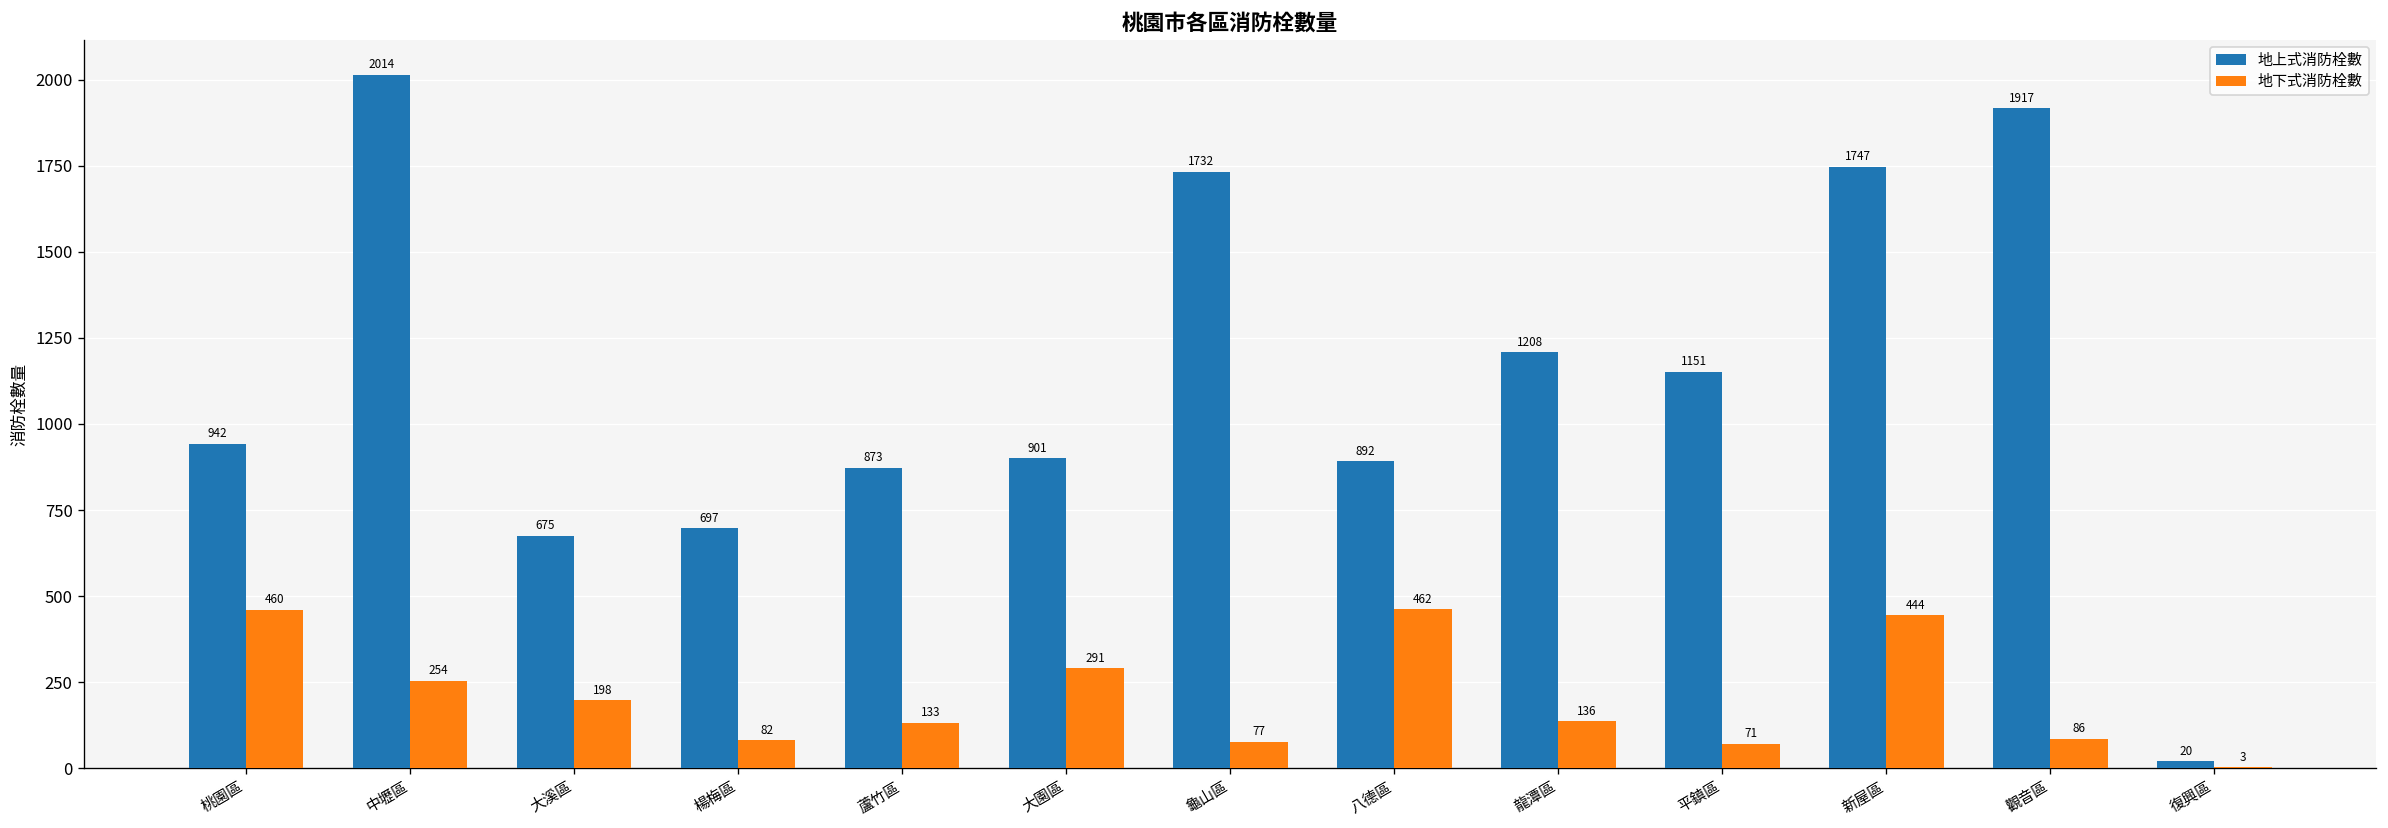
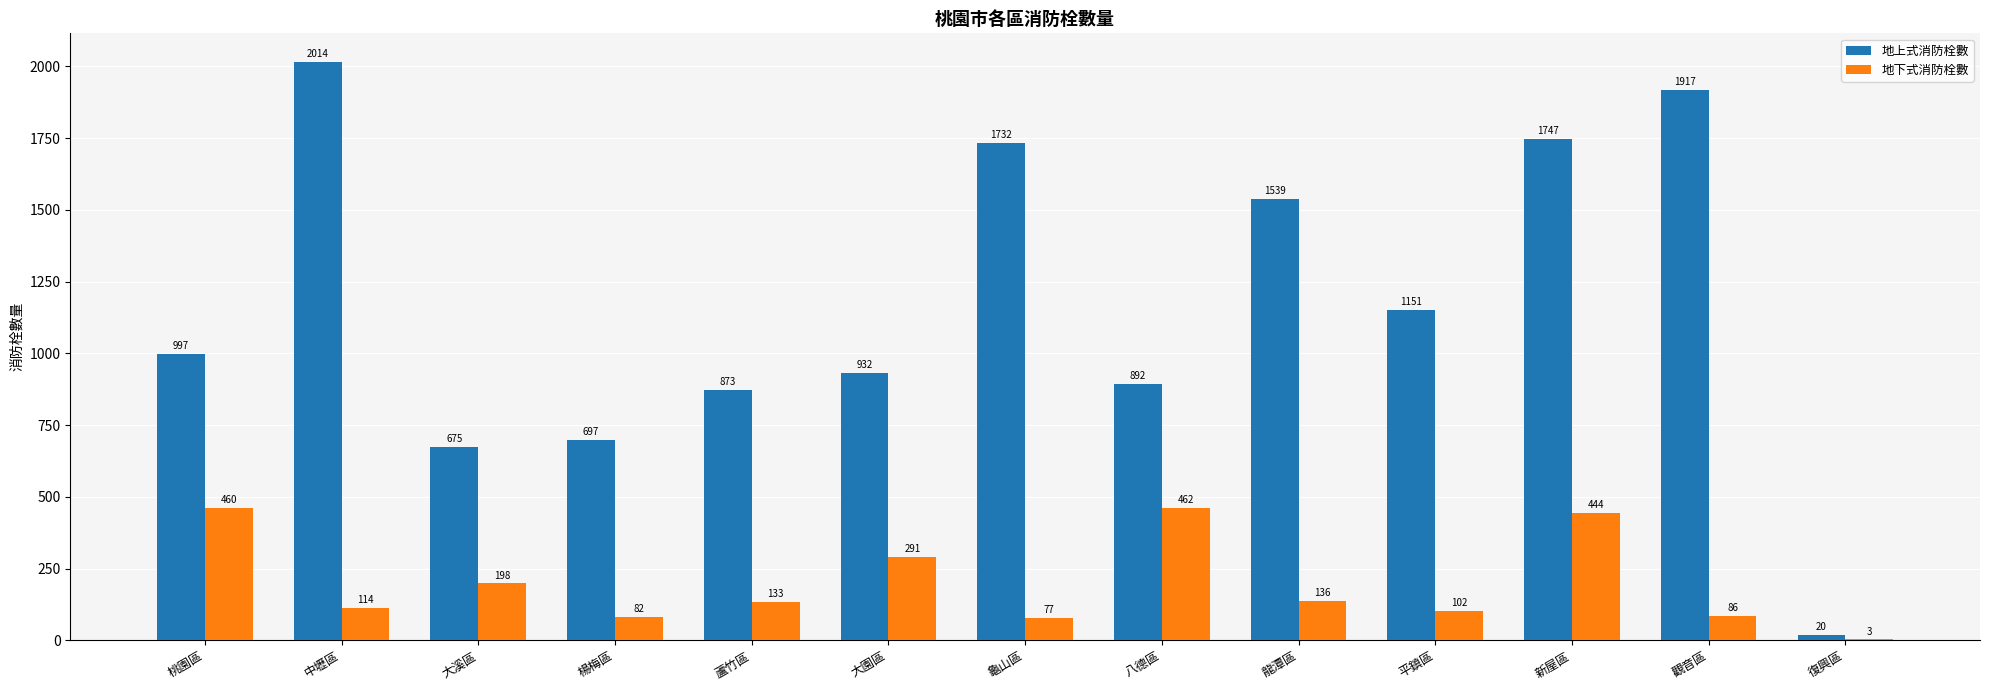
地上式消防栓數, 桃園區: 942 -> 997
地下式消防栓數, 中壢區: 254 -> 114
地上式消防栓數, 大園區: 901 -> 932
地上式消防栓數, 龍潭區: 1208 -> 1539
地下式消防栓數, 平鎮區: 71 -> 102
